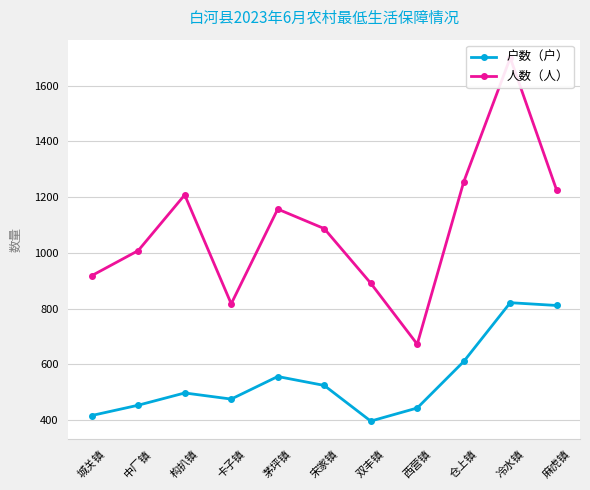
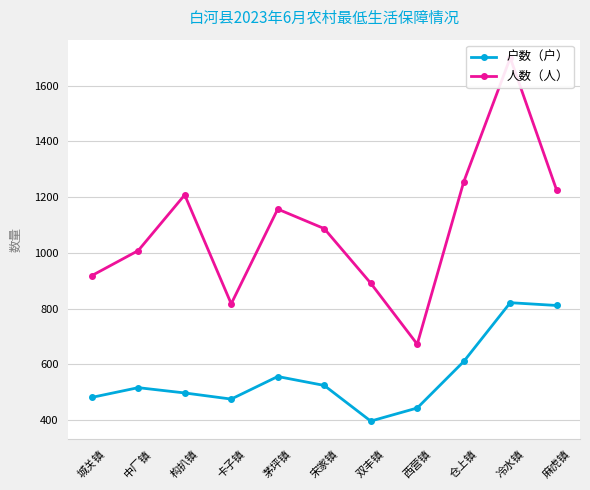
户数（户）, 城关镇: 420 -> 480
户数（户）, 中厂镇: 450 -> 520
